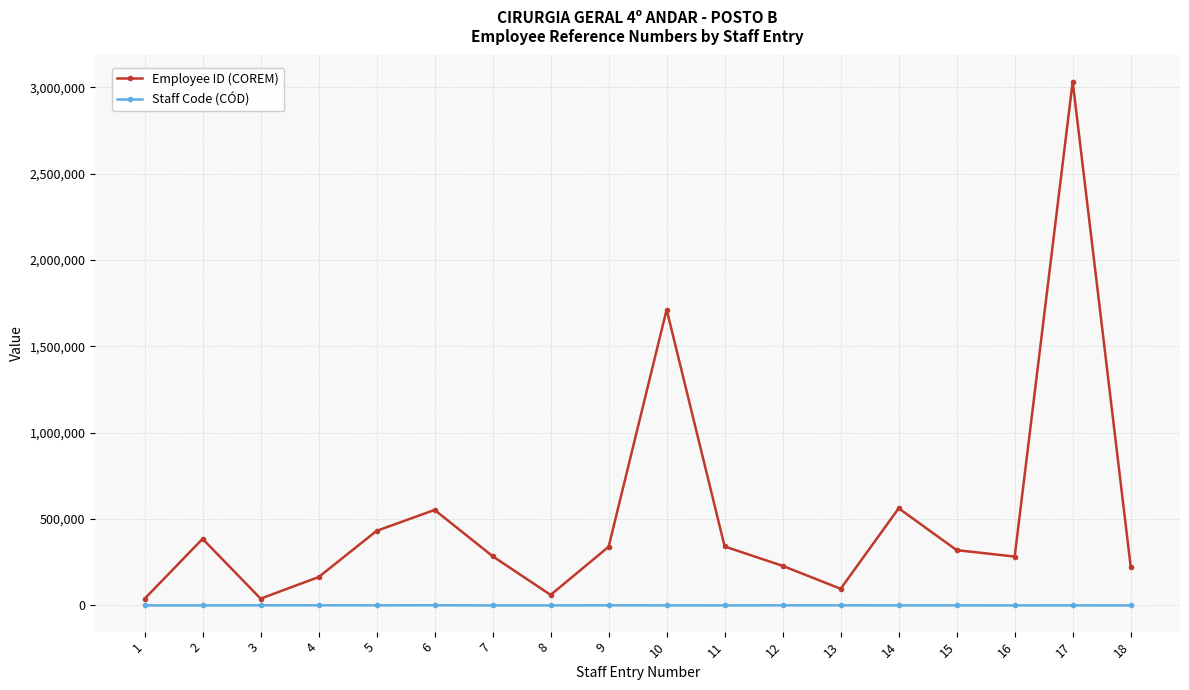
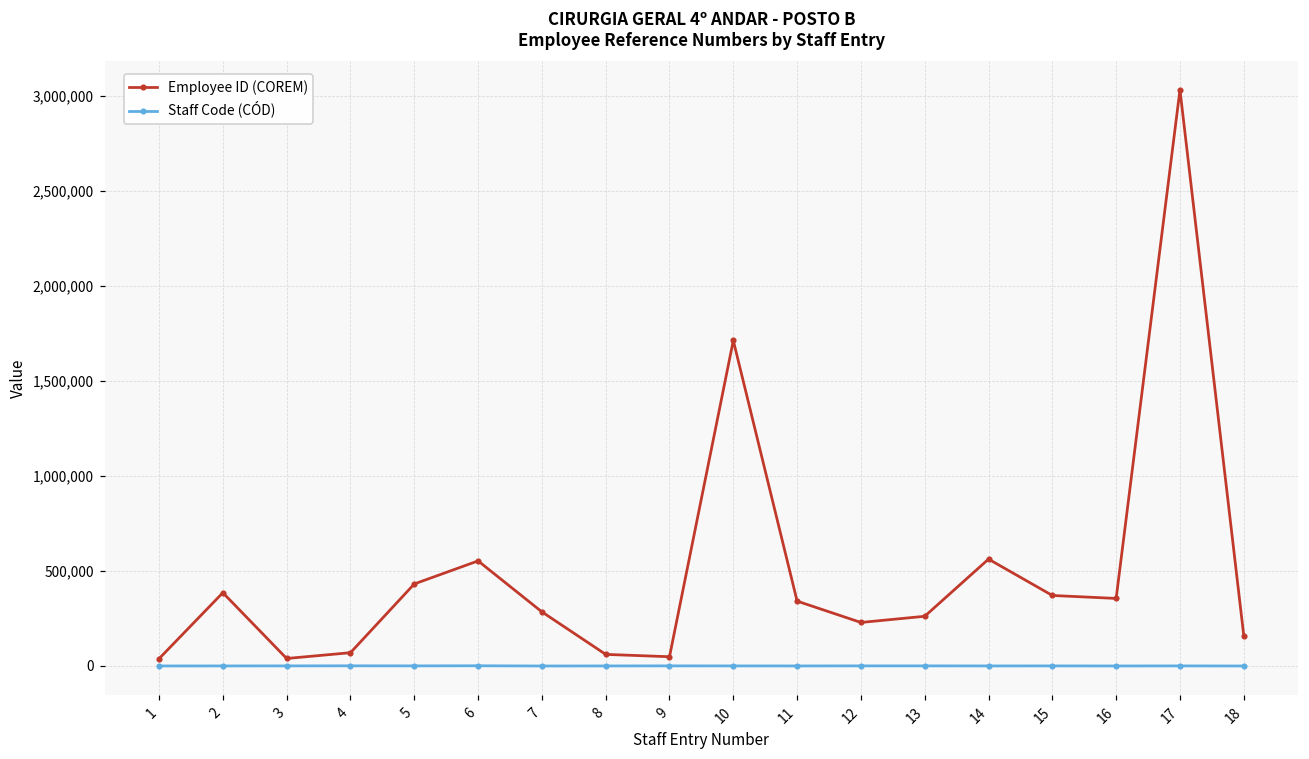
Employee ID (COREM), 4: 160,000 -> 70,000
Employee ID (COREM), 9: 340,000 -> 50,000
Employee ID (COREM), 13: 100,000 -> 260,000
Employee ID (COREM), 15: 320,000 -> 370,000
Employee ID (COREM), 16: 280,000 -> 360,000
Employee ID (COREM), 18: 230,000 -> 160,000
